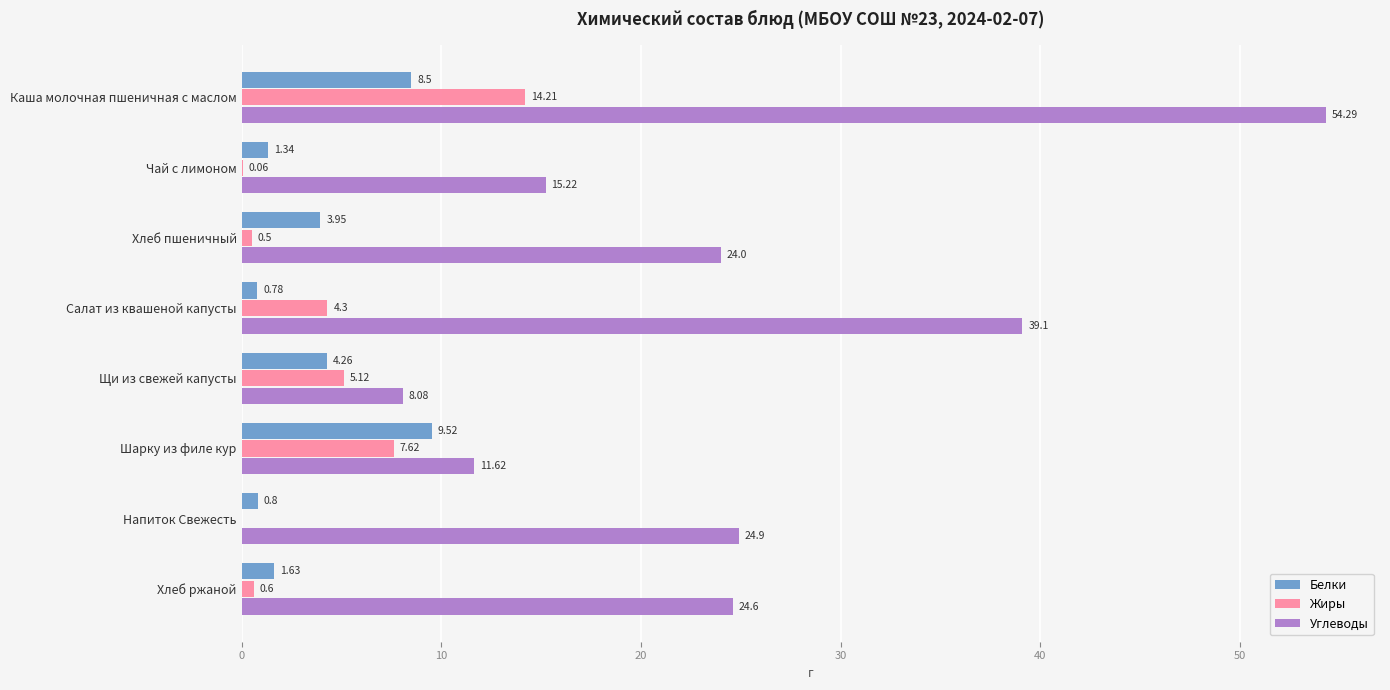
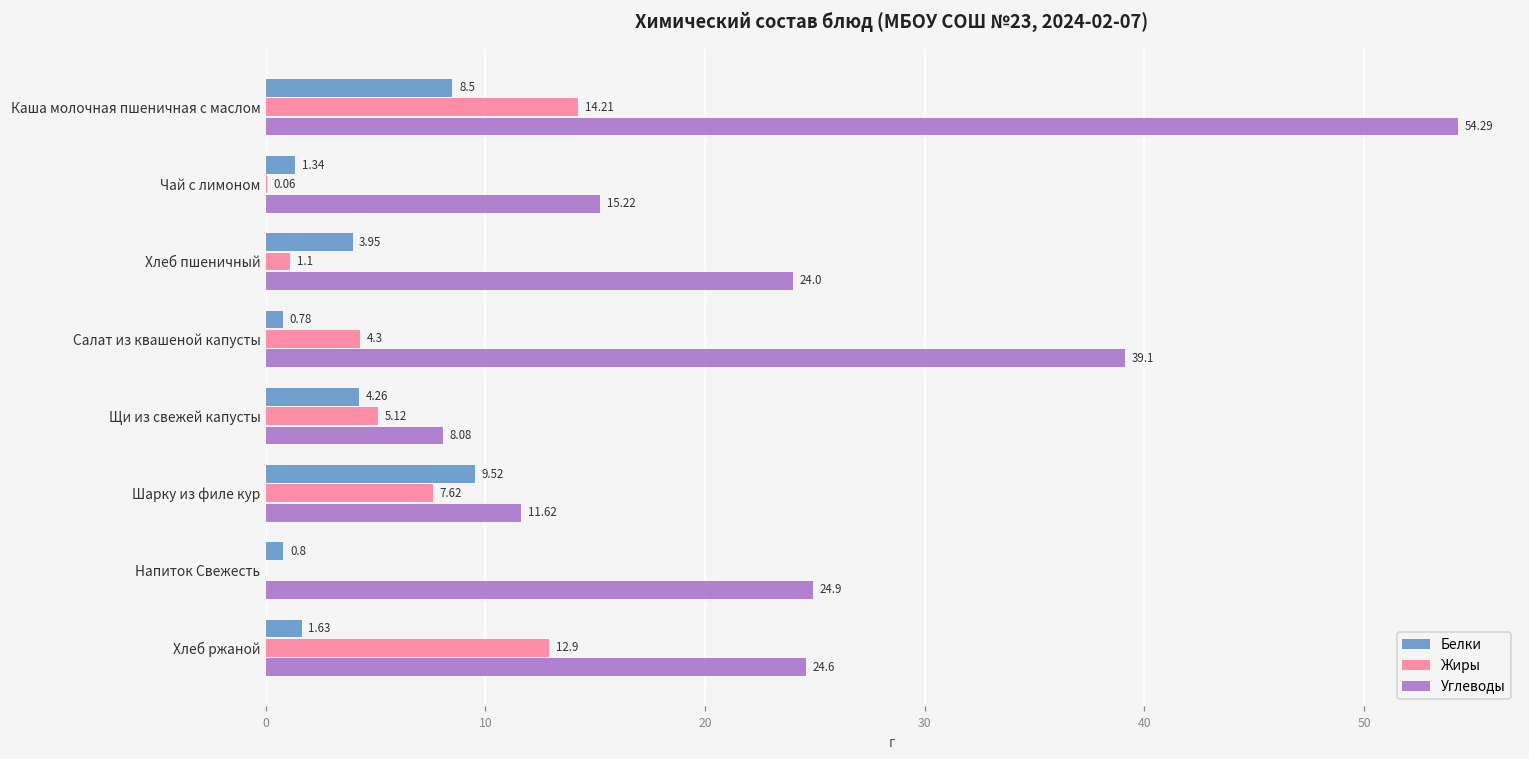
Жиры, Хлеб пшеничный: 0.5 -> 1.1
Жиры, Хлеб ржаной: 0.6 -> 12.9
